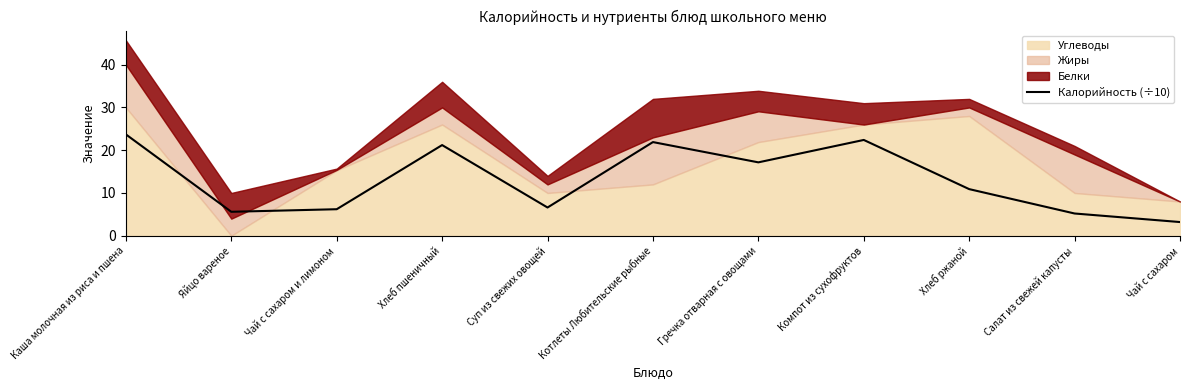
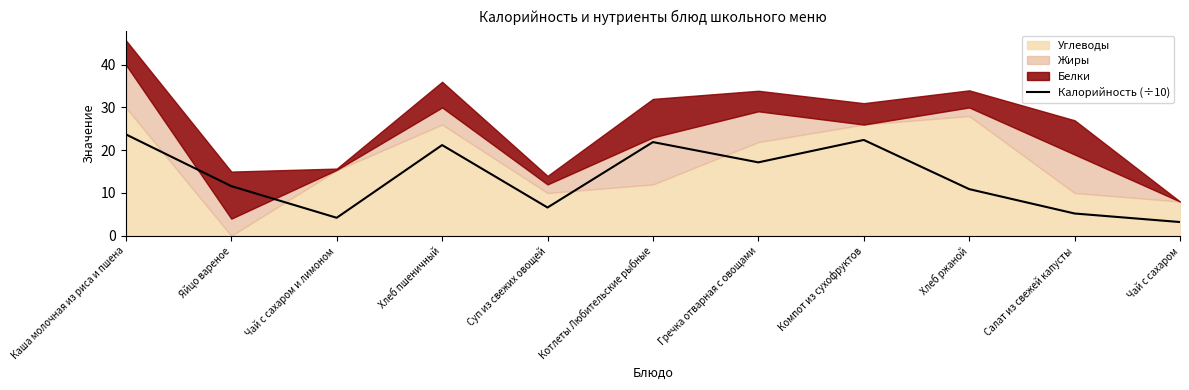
Калорийность (÷10), Яйцо вареное: 6 -> 12
Белки, Яйцо вареное: 6 -> 11
Калорийность (÷10), Чай с сахаром и лимоном: 6 -> 4
Белки, Хлеб ржаной: 2 -> 4
Белки, Салат из свежей капусты: 2 -> 8
